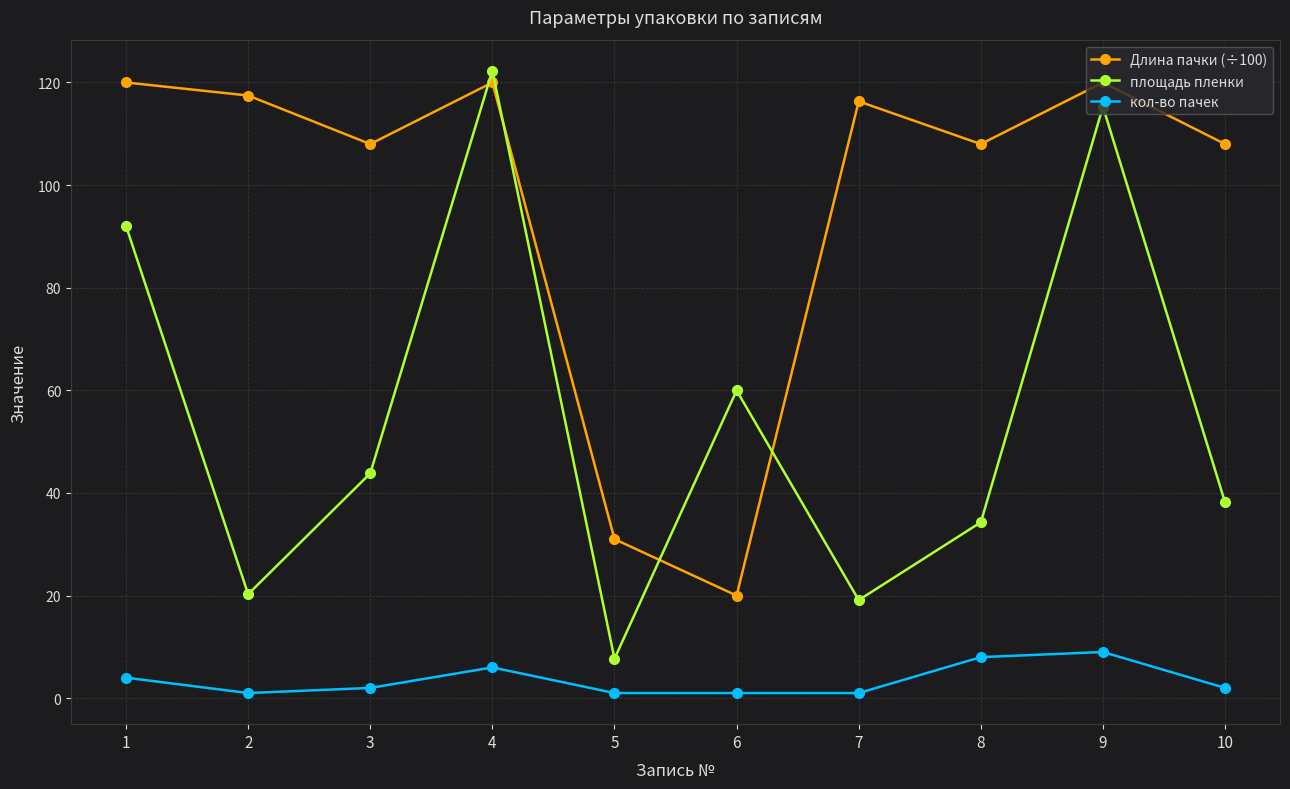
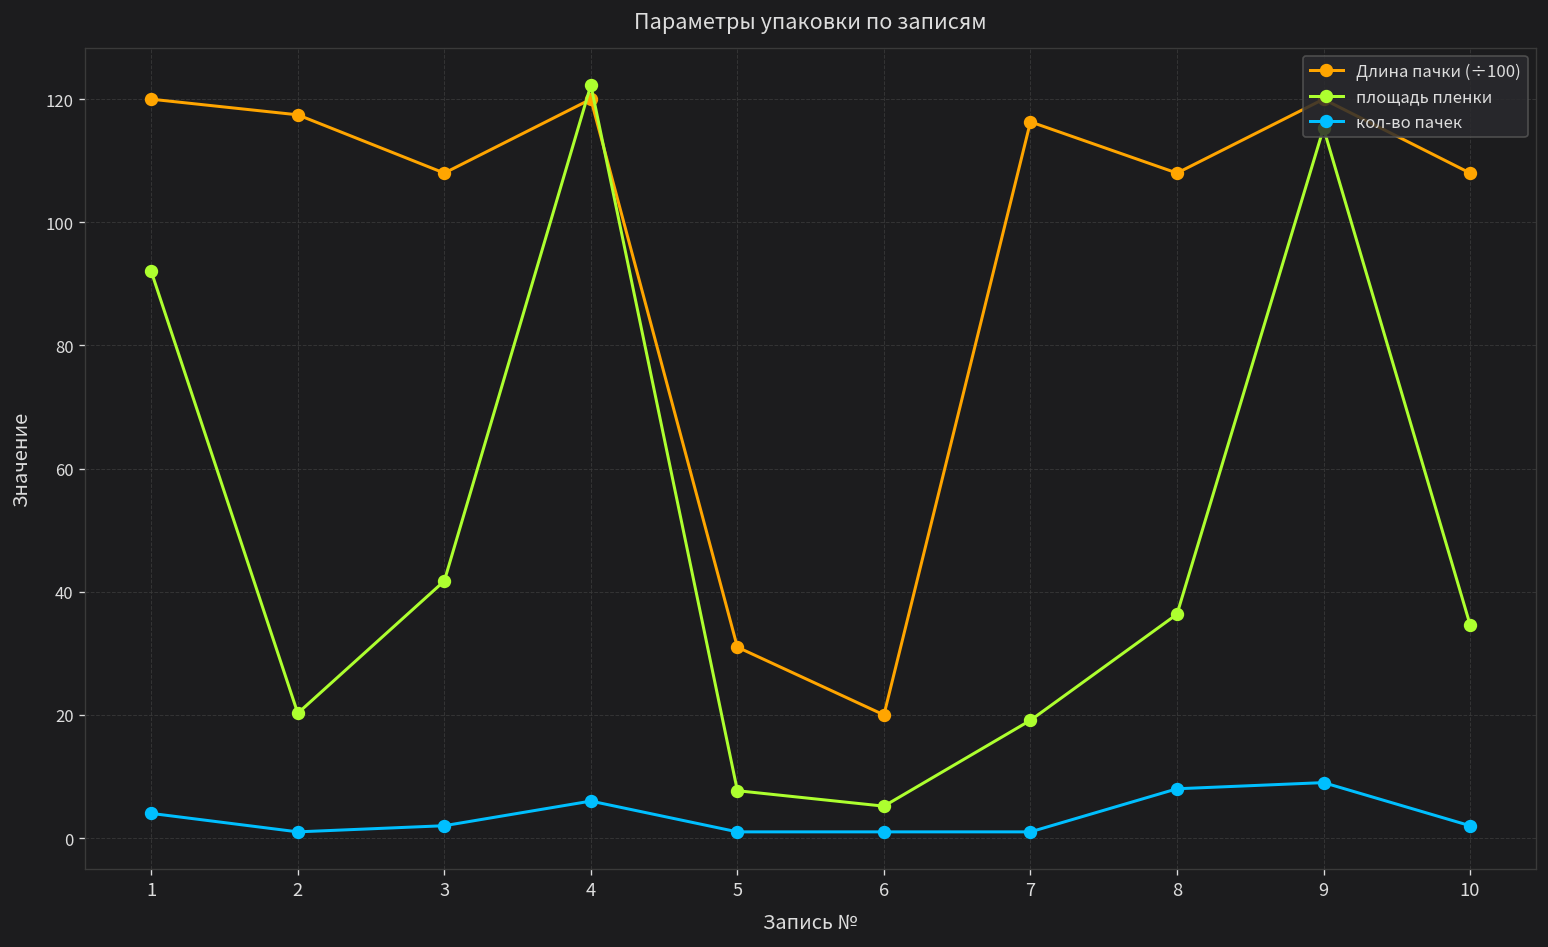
площадь пленки, 3: 44 -> 42
площадь пленки, 6: 60 -> 5
площадь пленки, 8: 34 -> 36
площадь пленки, 10: 38 -> 35
